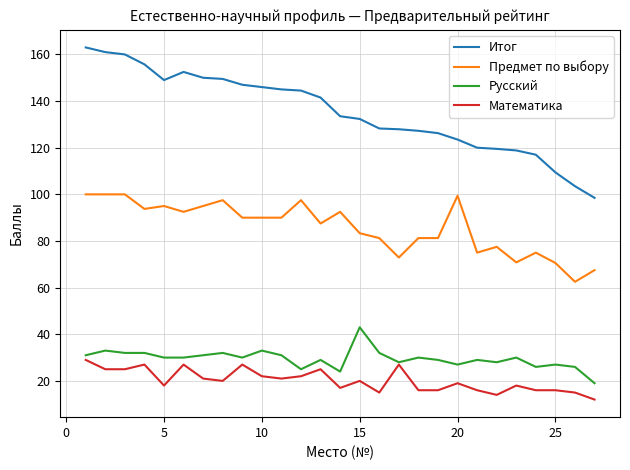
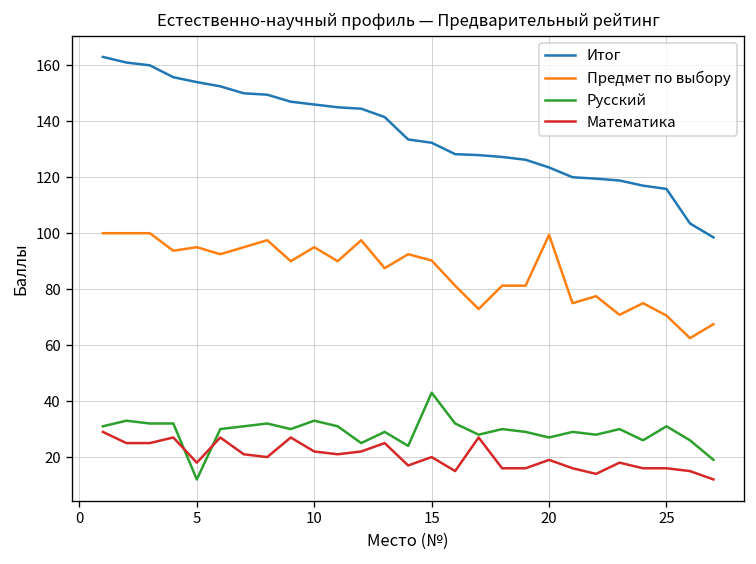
Итог, 5: 149 -> 154
Русский, 5: 30 -> 12
Предмет по выбору, 10: 90 -> 95
Предмет по выбору, 15: 83 -> 90
Итог, 25: 109 -> 116
Русский, 25: 27 -> 31
